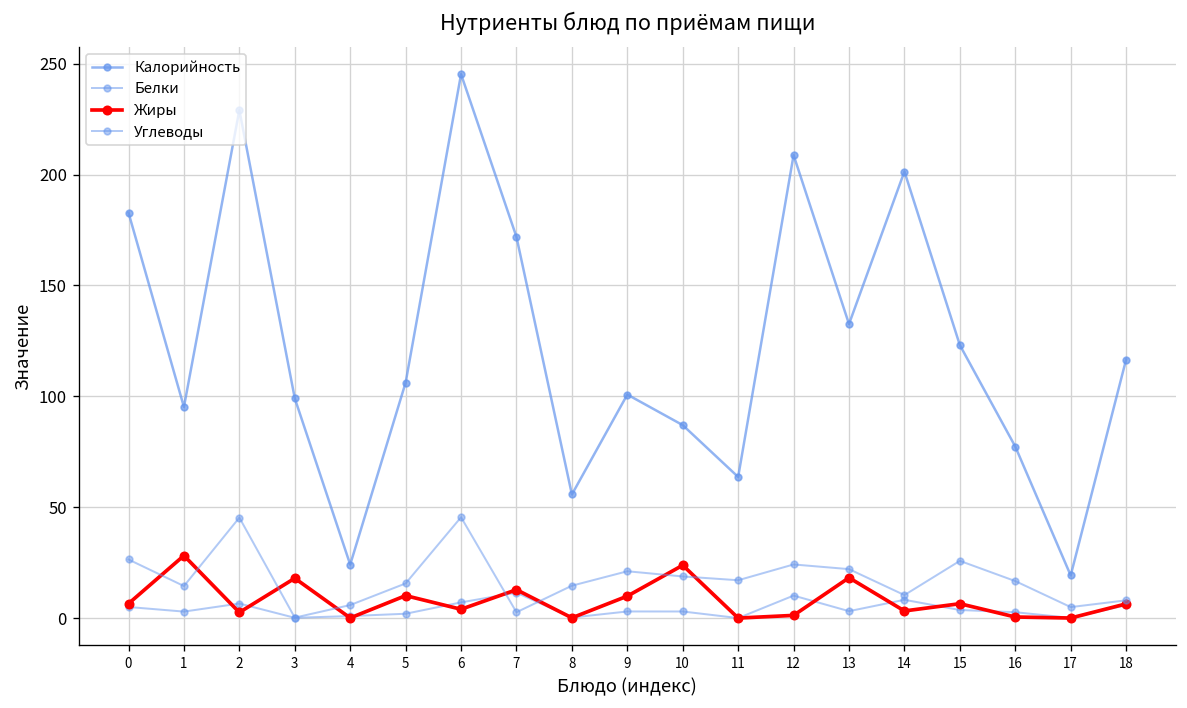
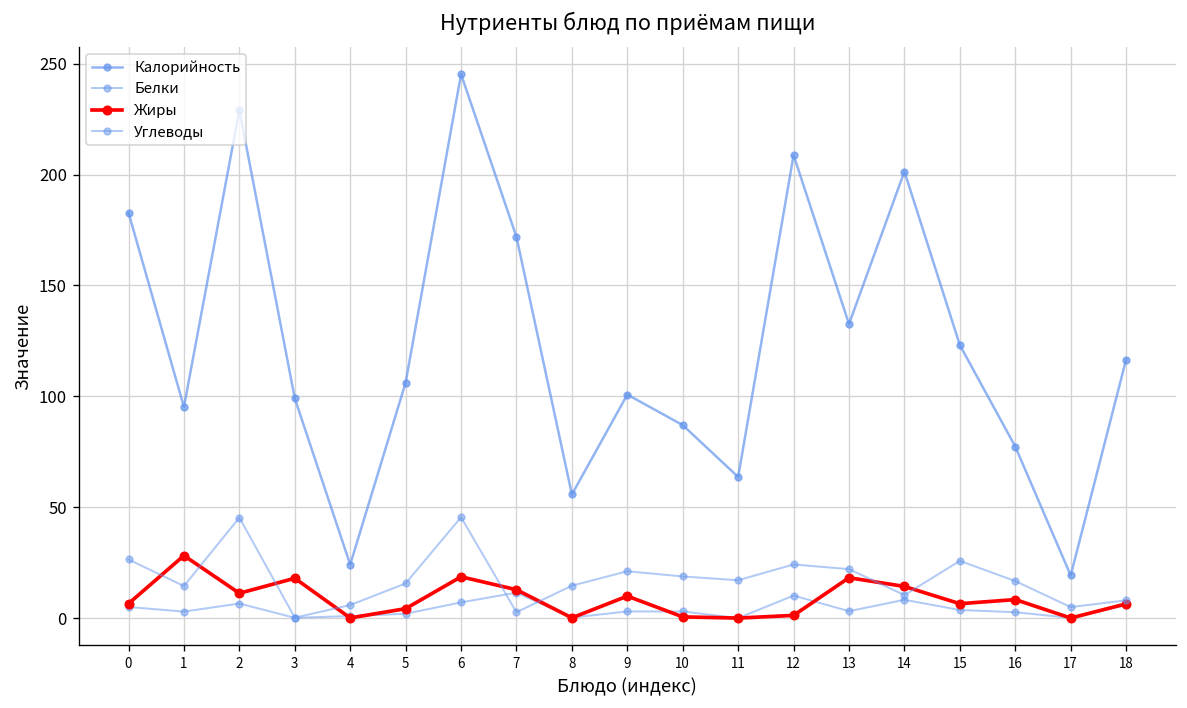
Жиры, 2: 3 -> 11
Жиры, 5: 10 -> 4
Жиры, 6: 4 -> 19
Жиры, 10: 24 -> 1
Жиры, 14: 3 -> 14
Жиры, 16: 0 -> 8
